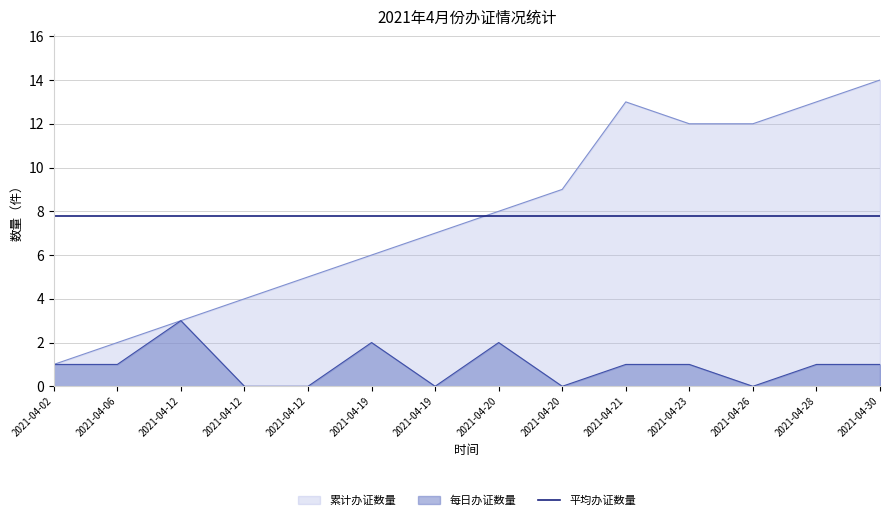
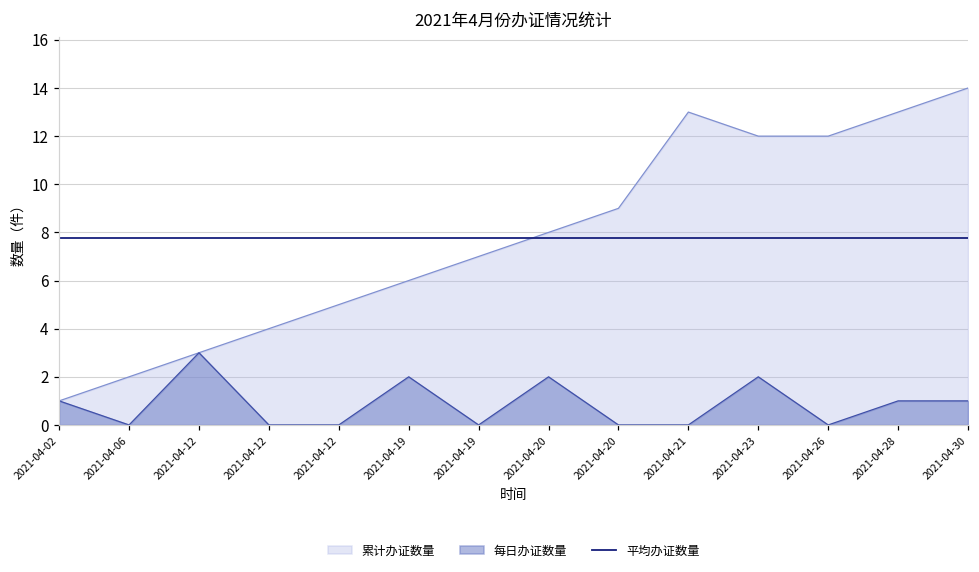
每日办证数量, 2021-04-06: 1 -> 0
每日办证数量, 2021-04-21: 1 -> 0
每日办证数量, 2021-04-23: 1 -> 2
